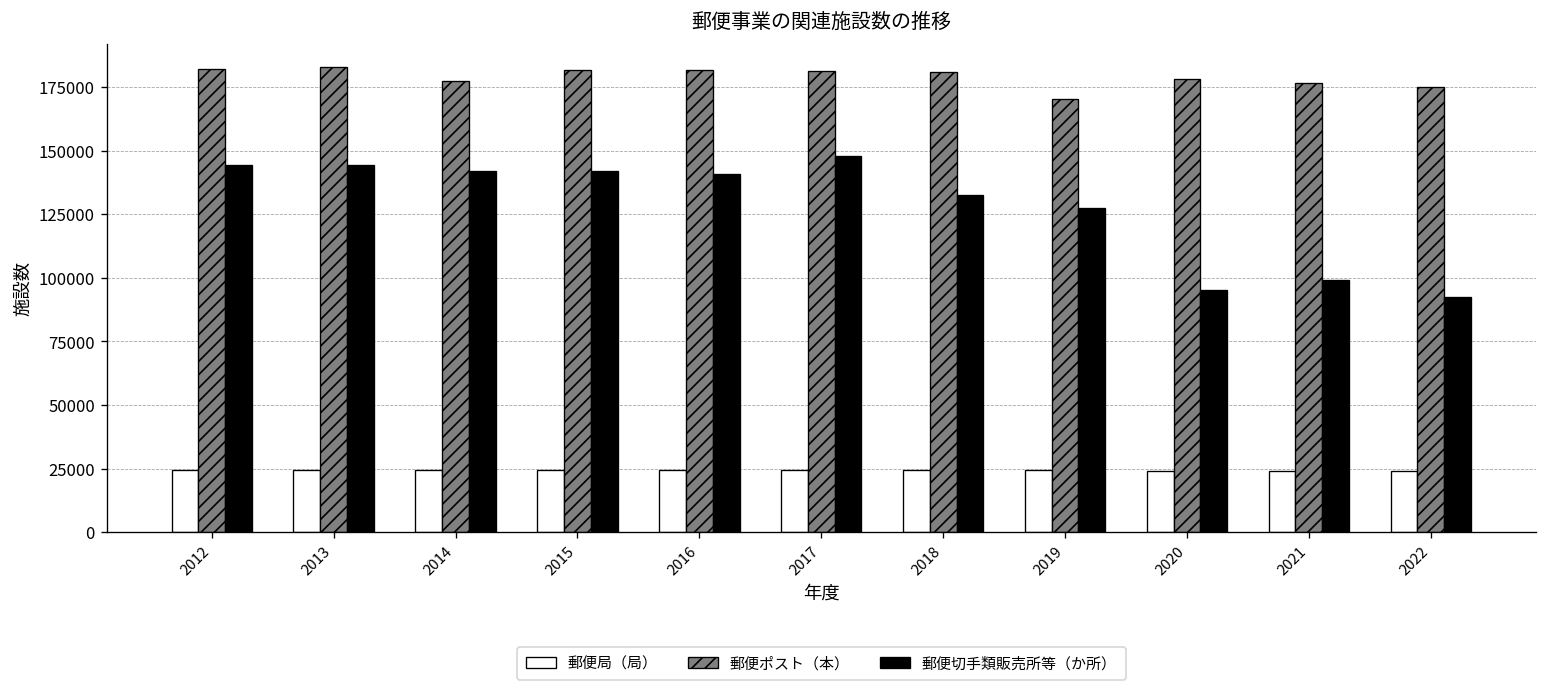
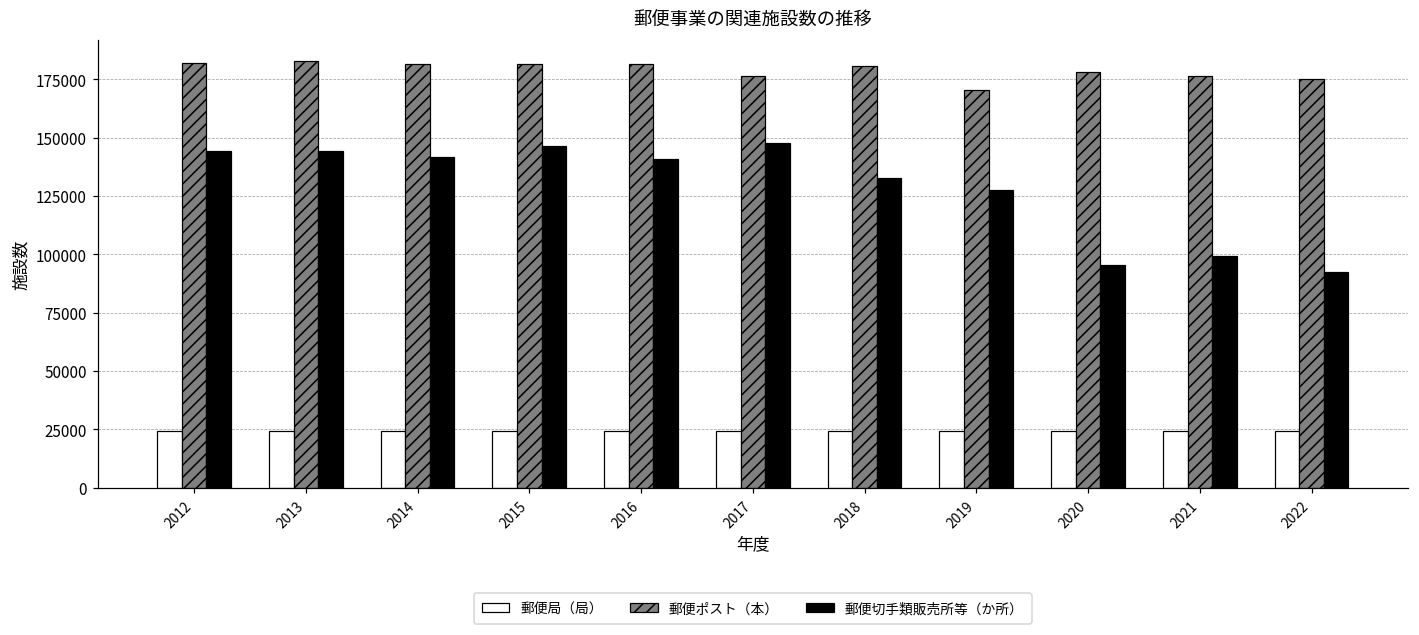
郵便ポスト（本）, 2014: 177000 -> 182000
郵便切手類販売所等（か所）, 2015: 142000 -> 147000
郵便ポスト（本）, 2017: 181000 -> 176000
